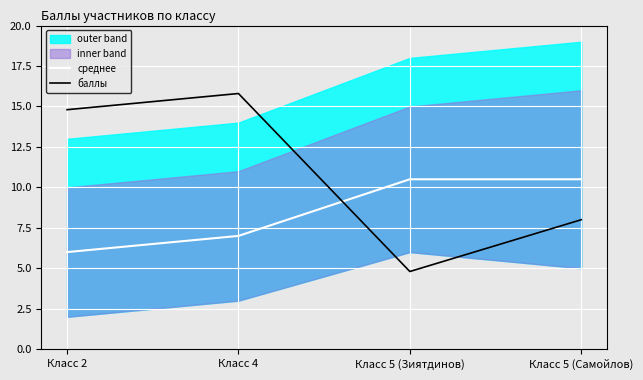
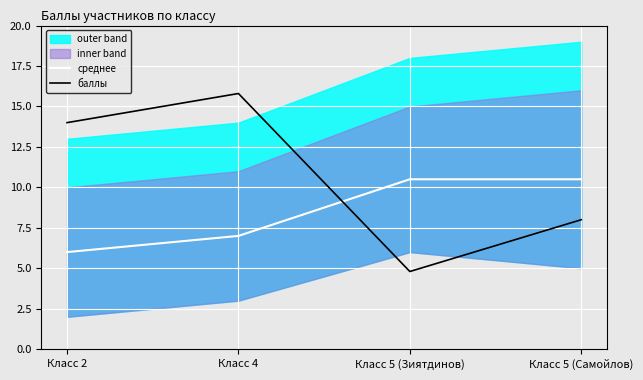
баллы, Класс 2: 14.8 -> 14.0
